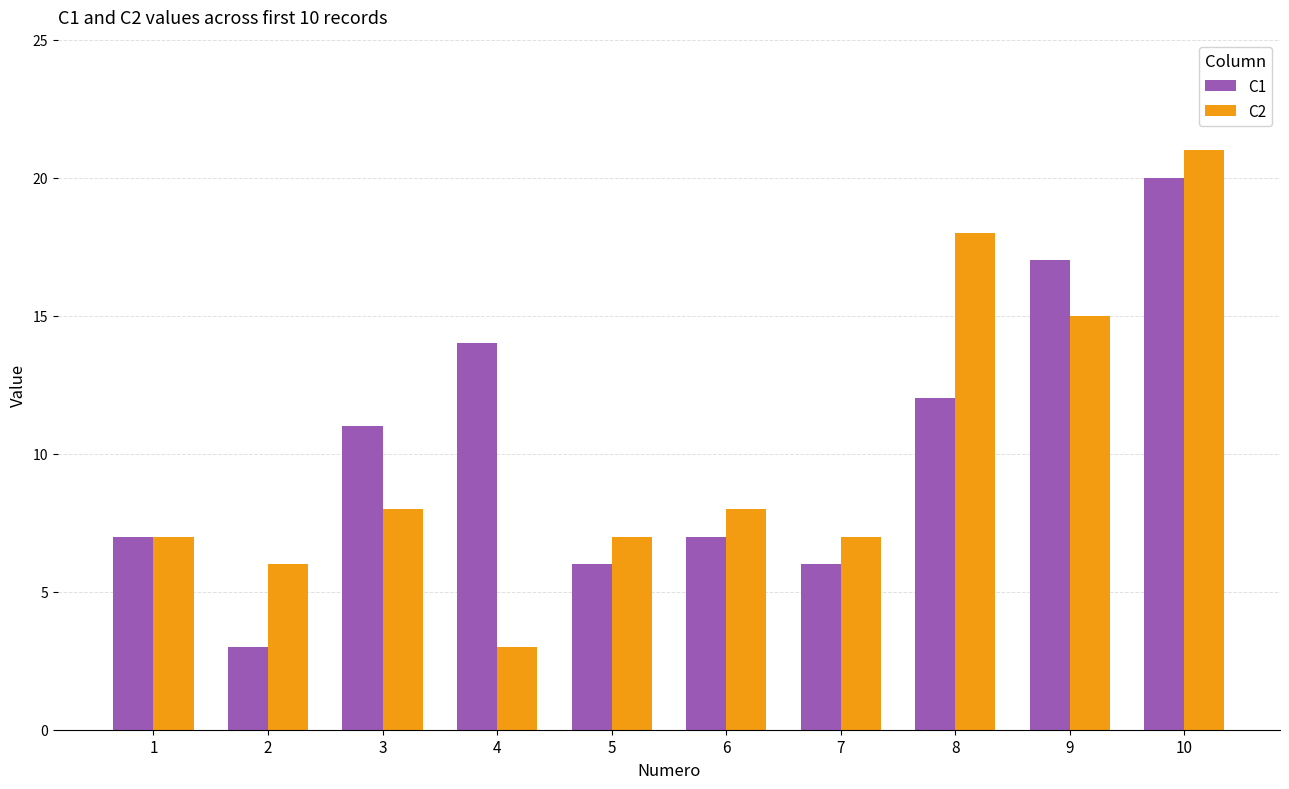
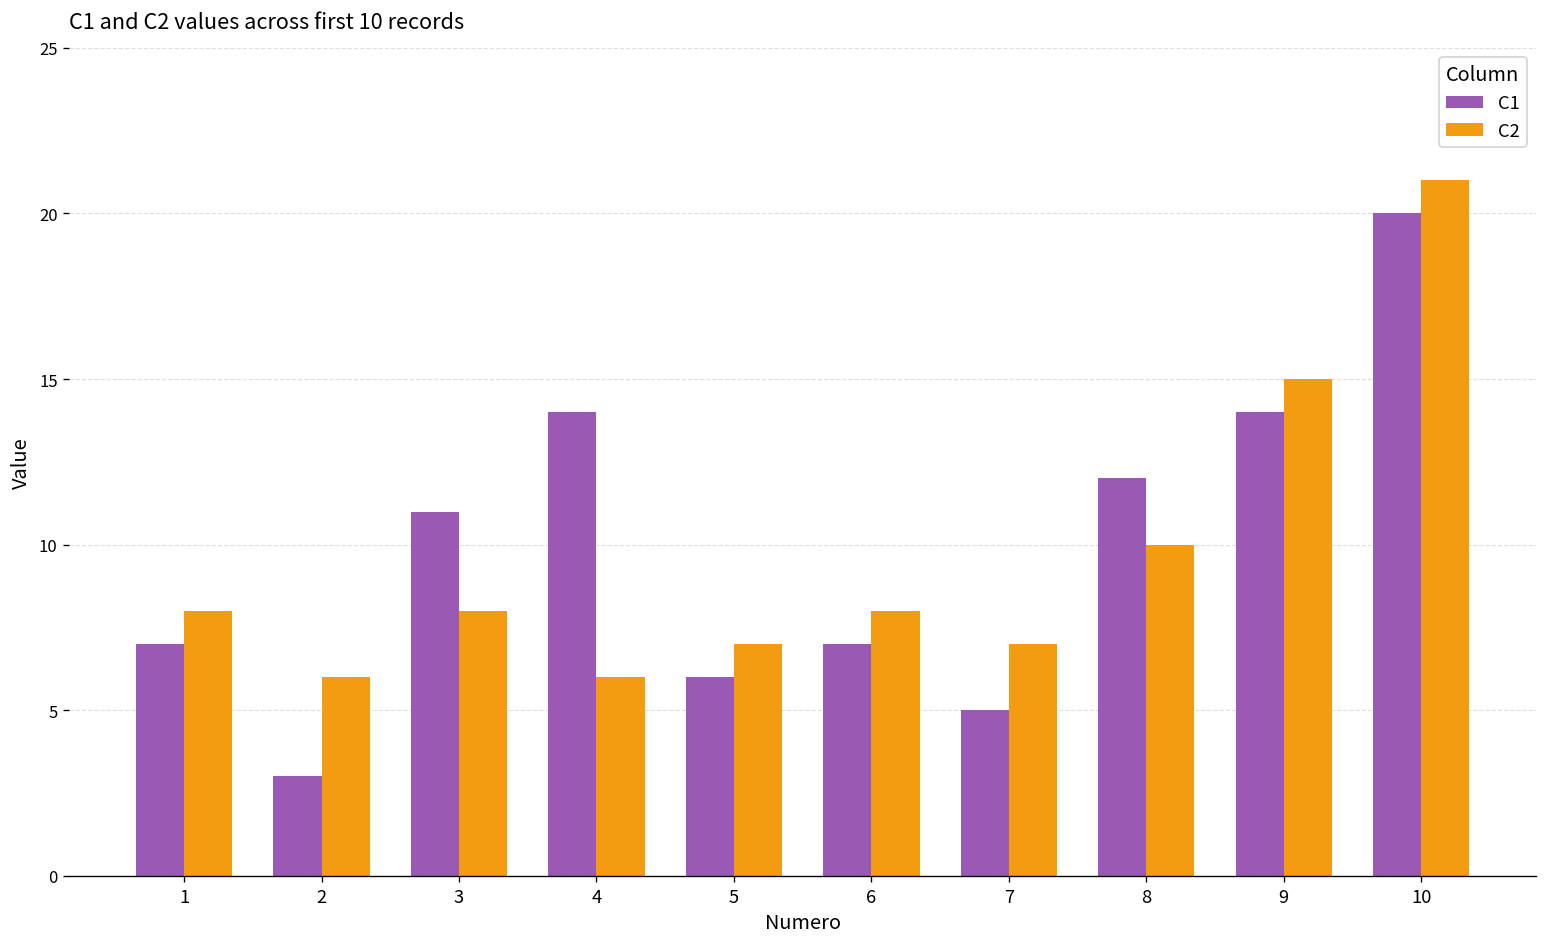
C2, 1: 7 -> 8
C2, 4: 3 -> 6
C1, 7: 6 -> 5
C2, 8: 18 -> 10
C1, 9: 17 -> 14
